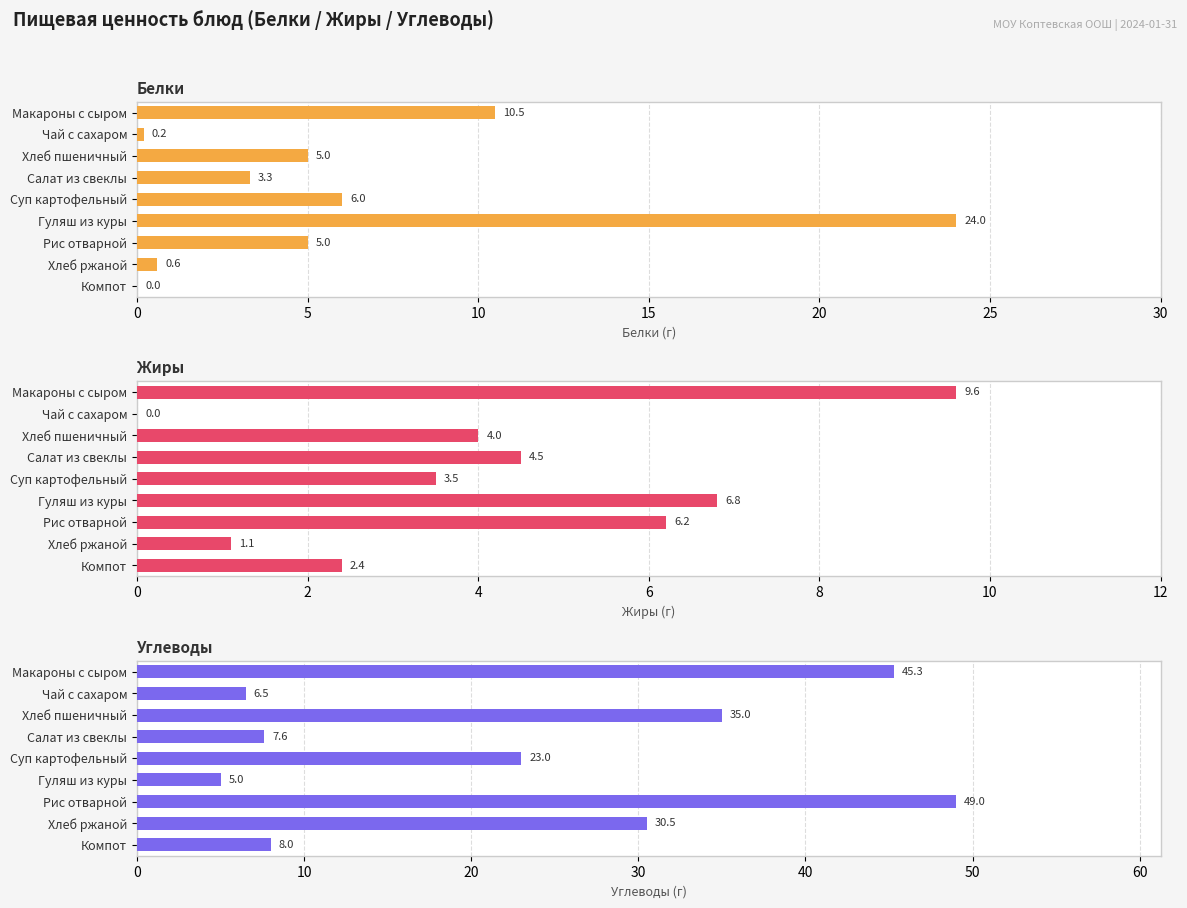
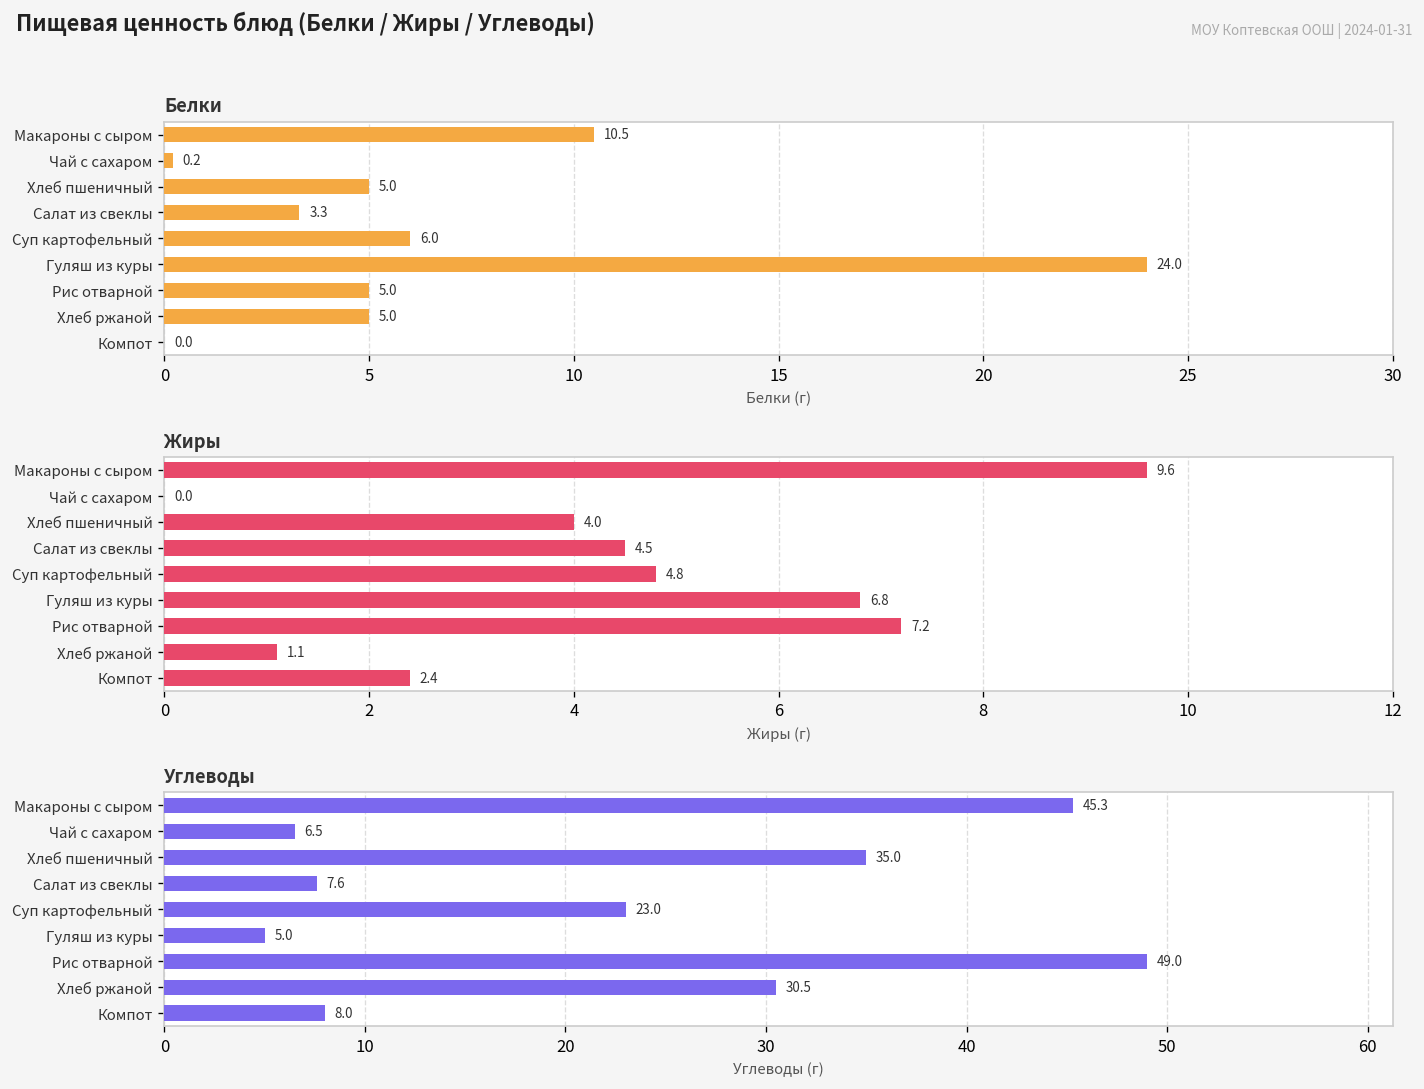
Белки, Хлеб ржаной: 0.6 -> 5.0
Жиры, Суп картофельный: 3.5 -> 4.8
Жиры, Рис отварной: 6.2 -> 7.2
